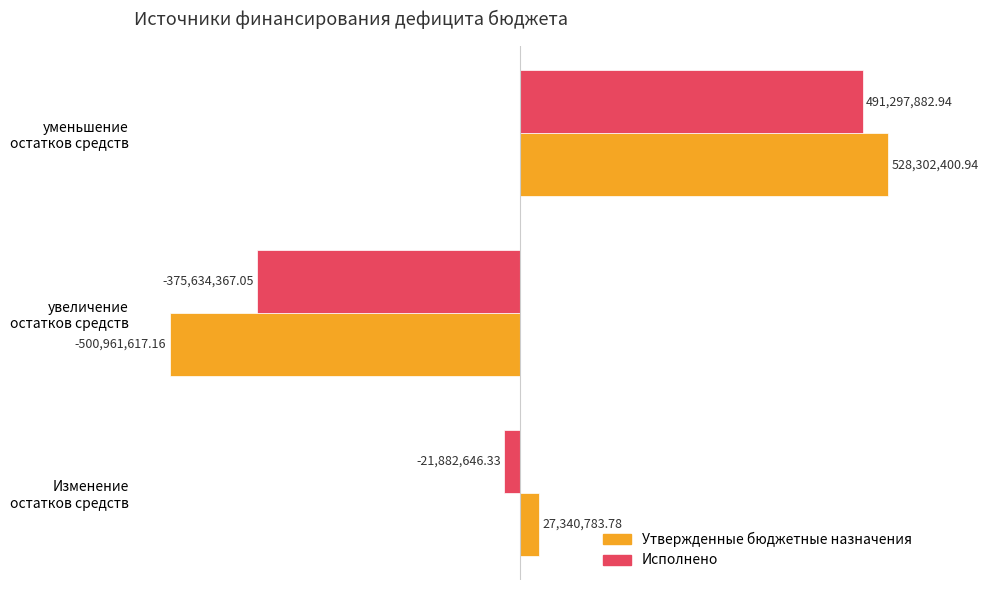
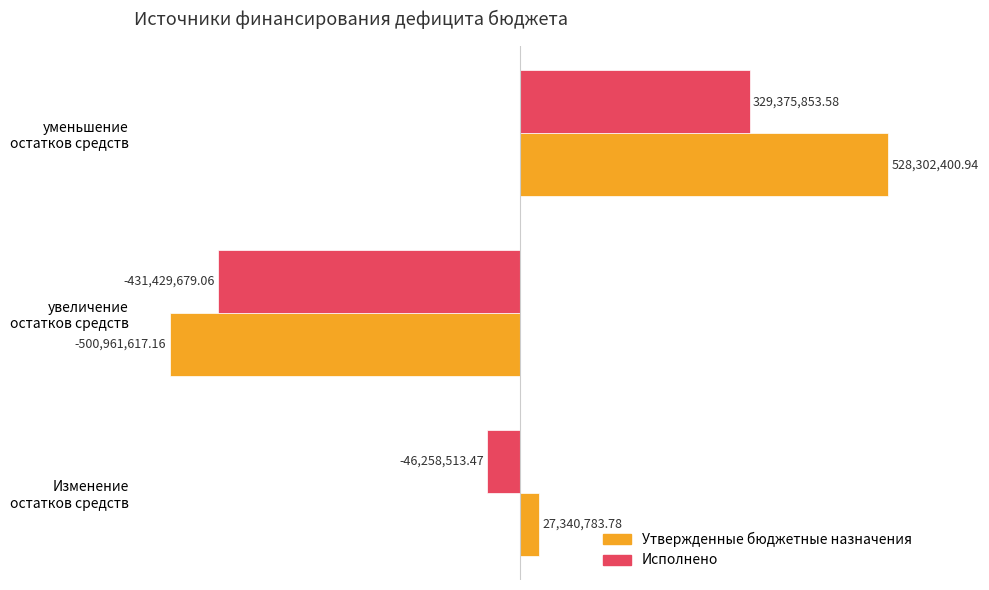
Исполнено, уменьшение остатков средств: 491,297,882.94 -> 329,375,853.58
Исполнено, увеличение остатков средств: -375,634,367.05 -> -431,429,679.06
Исполнено, Изменение остатков средств: -21,882,646.33 -> -46,258,513.47
